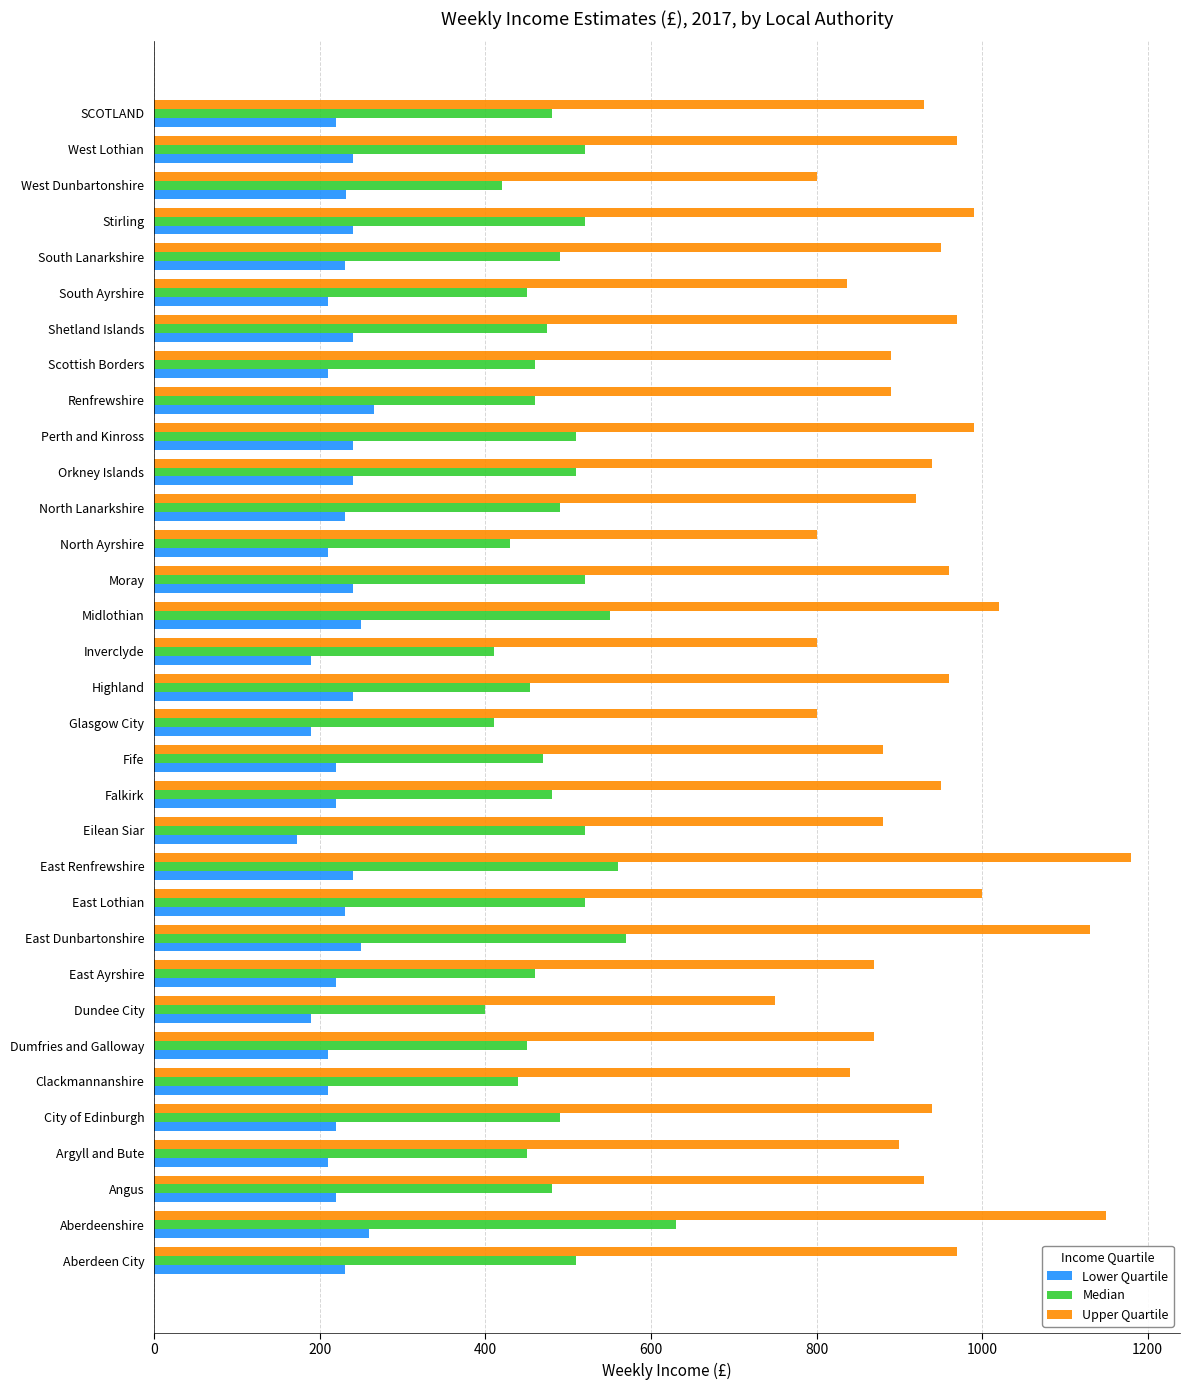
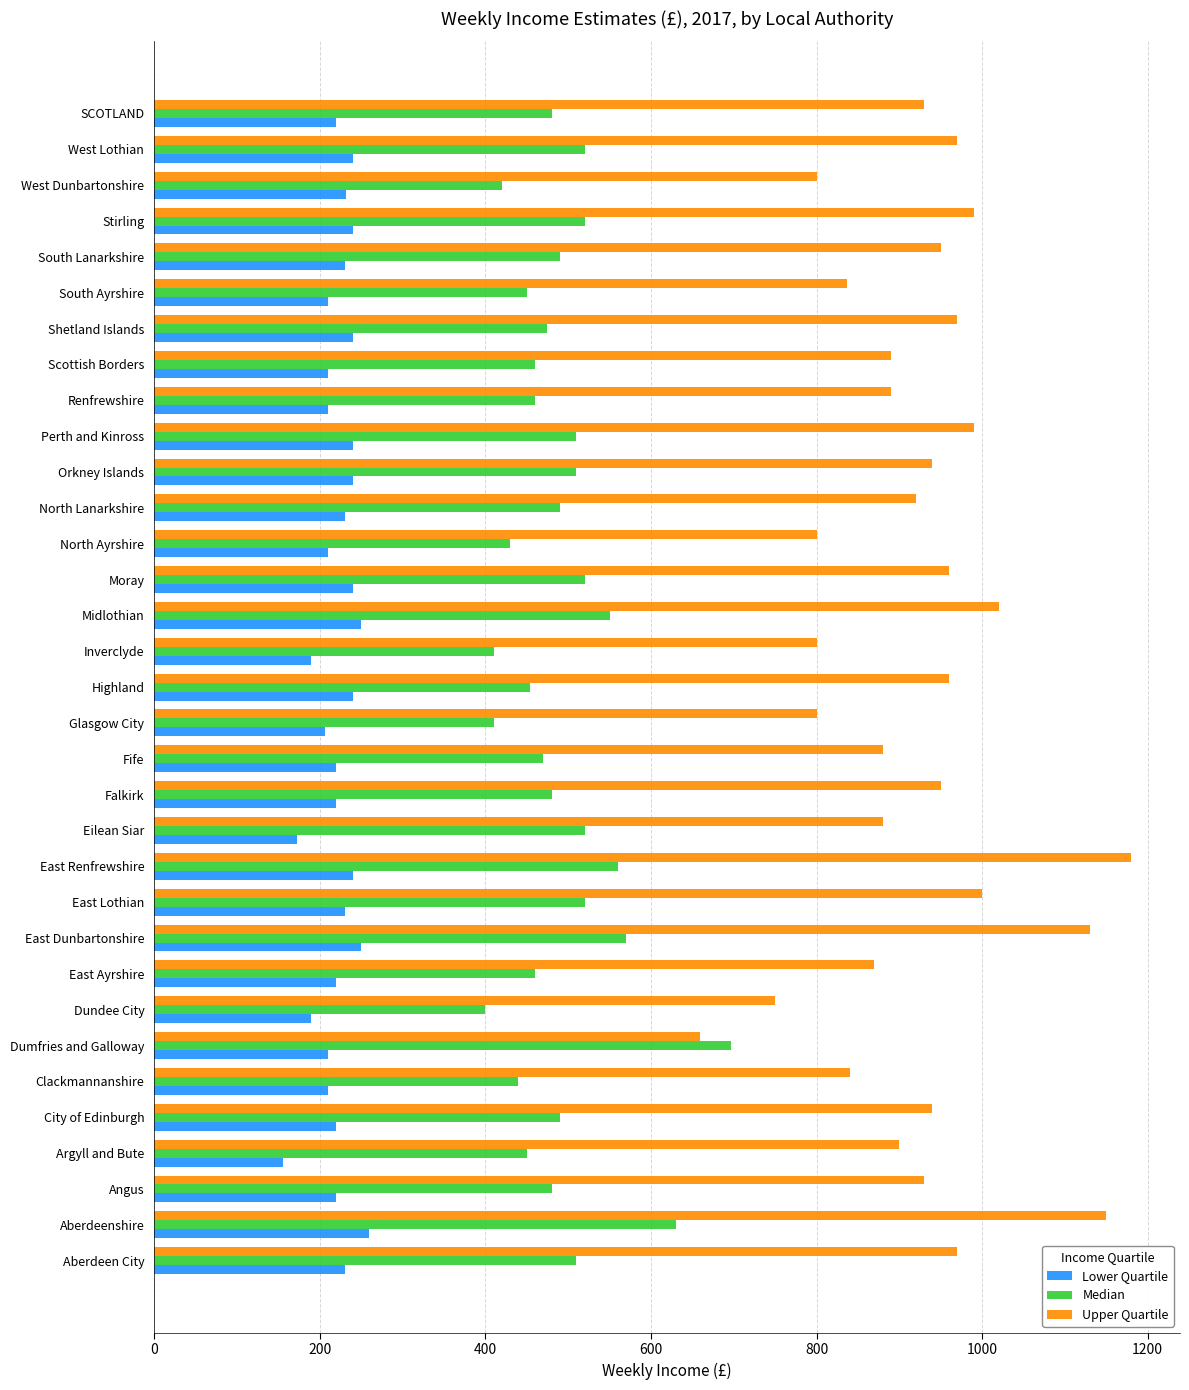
Lower Quartile, Renfrewshire: 270 -> 210
Lower Quartile, Glasgow City: 190 -> 210
Upper Quartile, Dumfries and Galloway: 870 -> 660
Median, Dumfries and Galloway: 450 -> 700
Lower Quartile, Argyll and Bute: 210 -> 160
